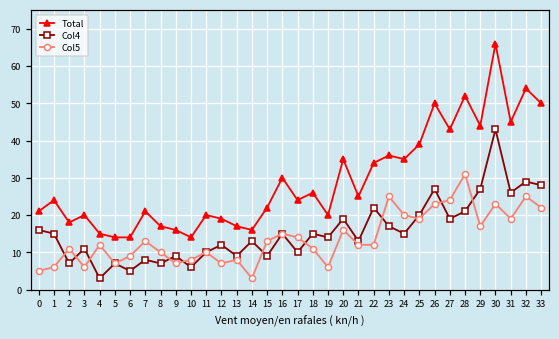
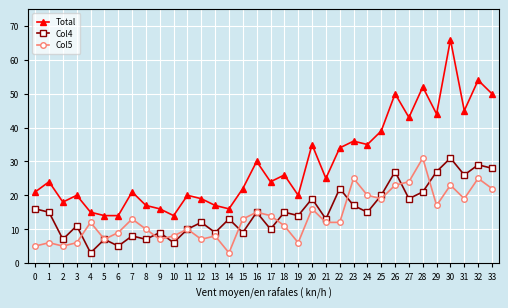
Col5, 2: 11 -> 5
Col4, 30: 43 -> 31
